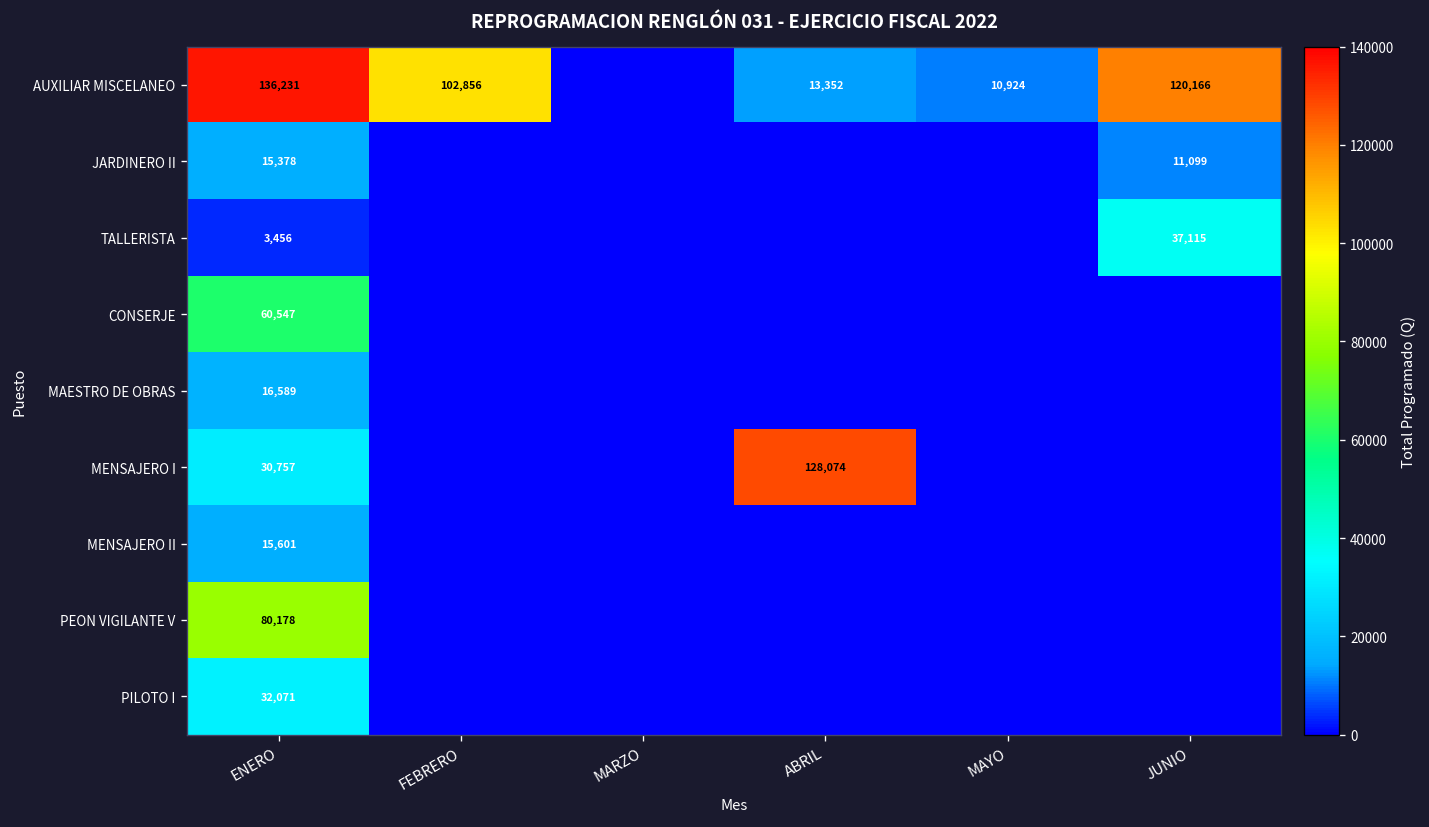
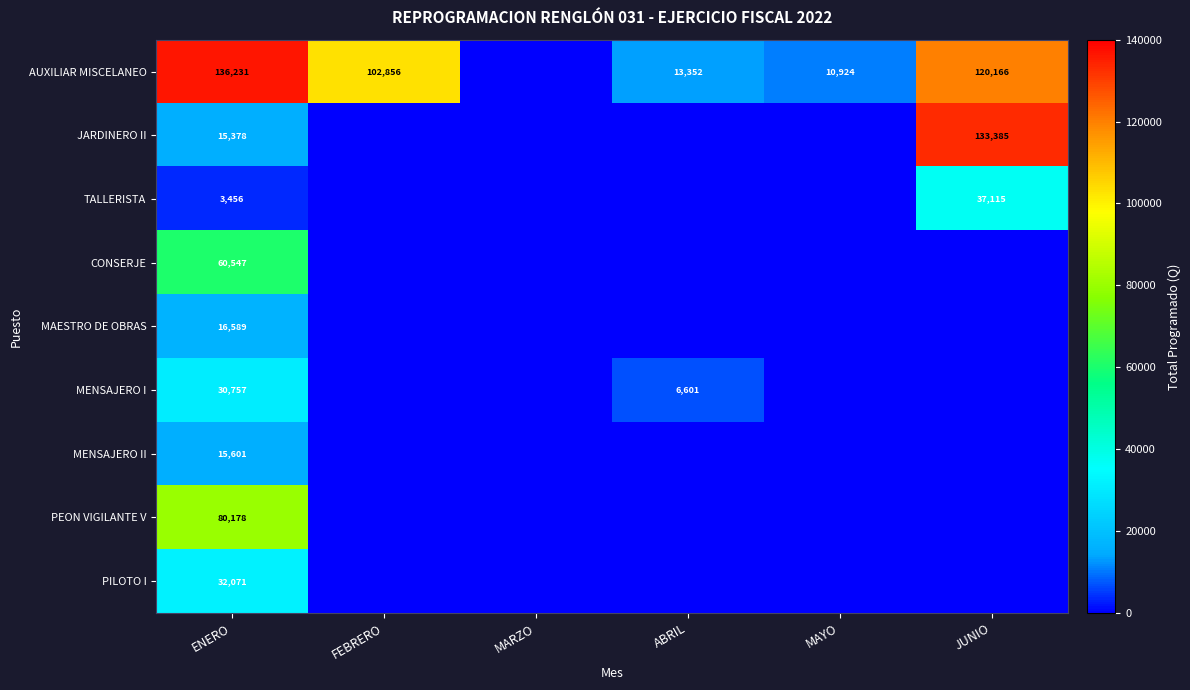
JARDINERO II, JUNIO: 11,099 -> 133,385
MENSAJERO I, ABRIL: 128,074 -> 6,601
